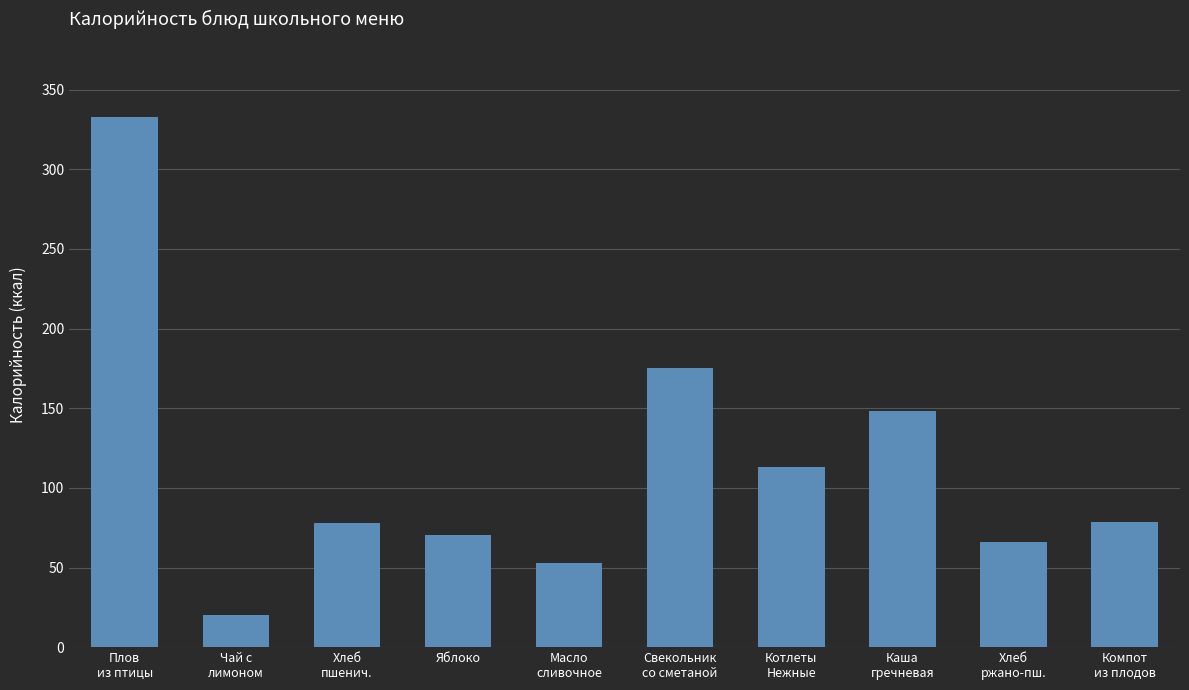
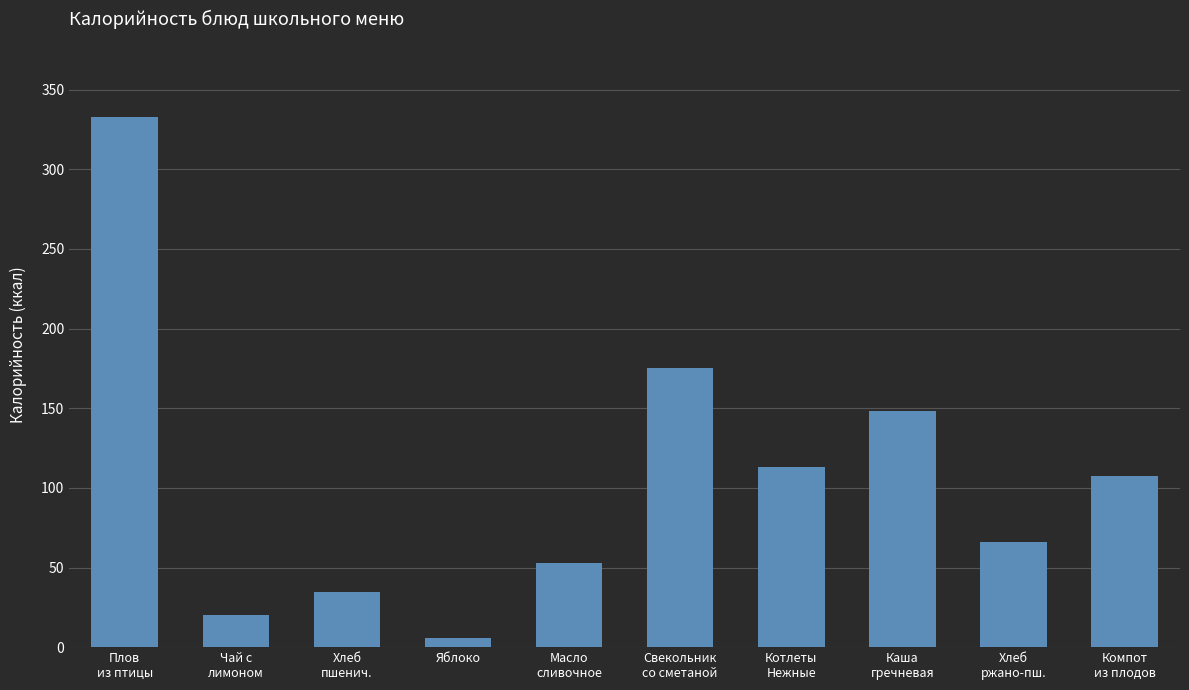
Хлеб пшенич.: 78 -> 35
Яблоко: 71 -> 6
Компот из плодов: 79 -> 107
